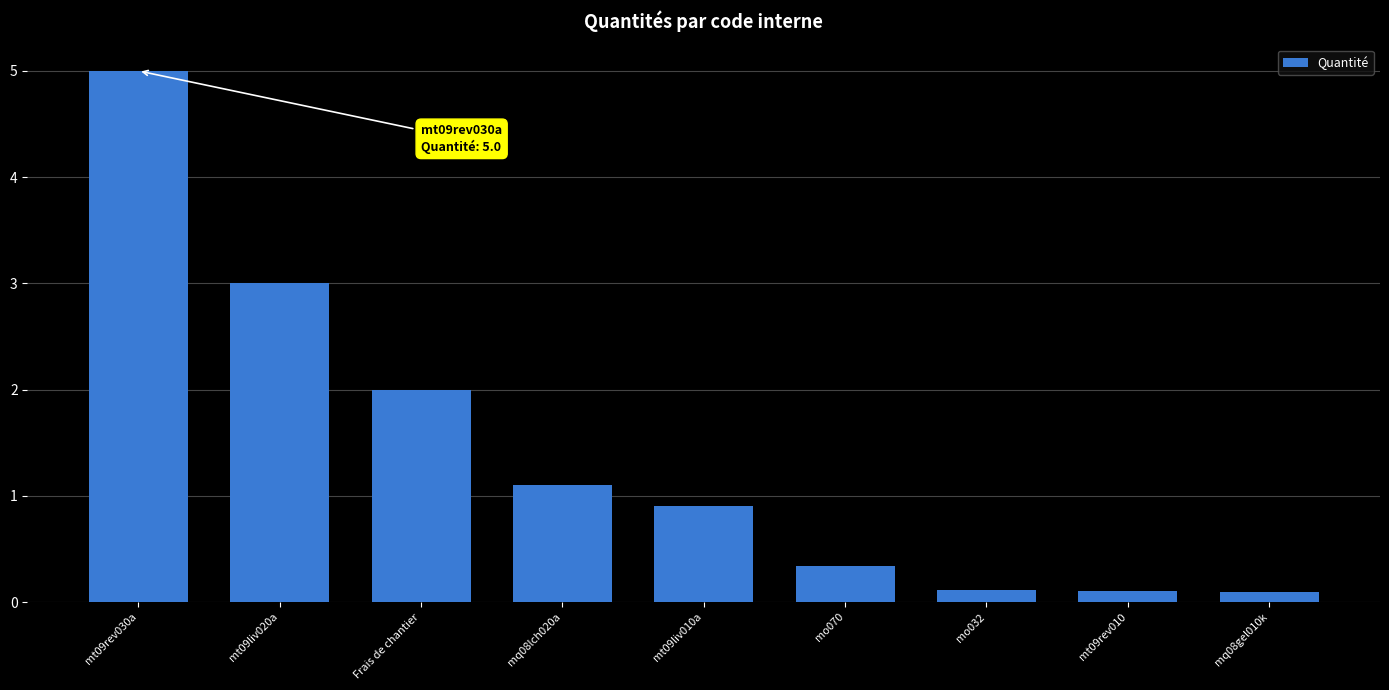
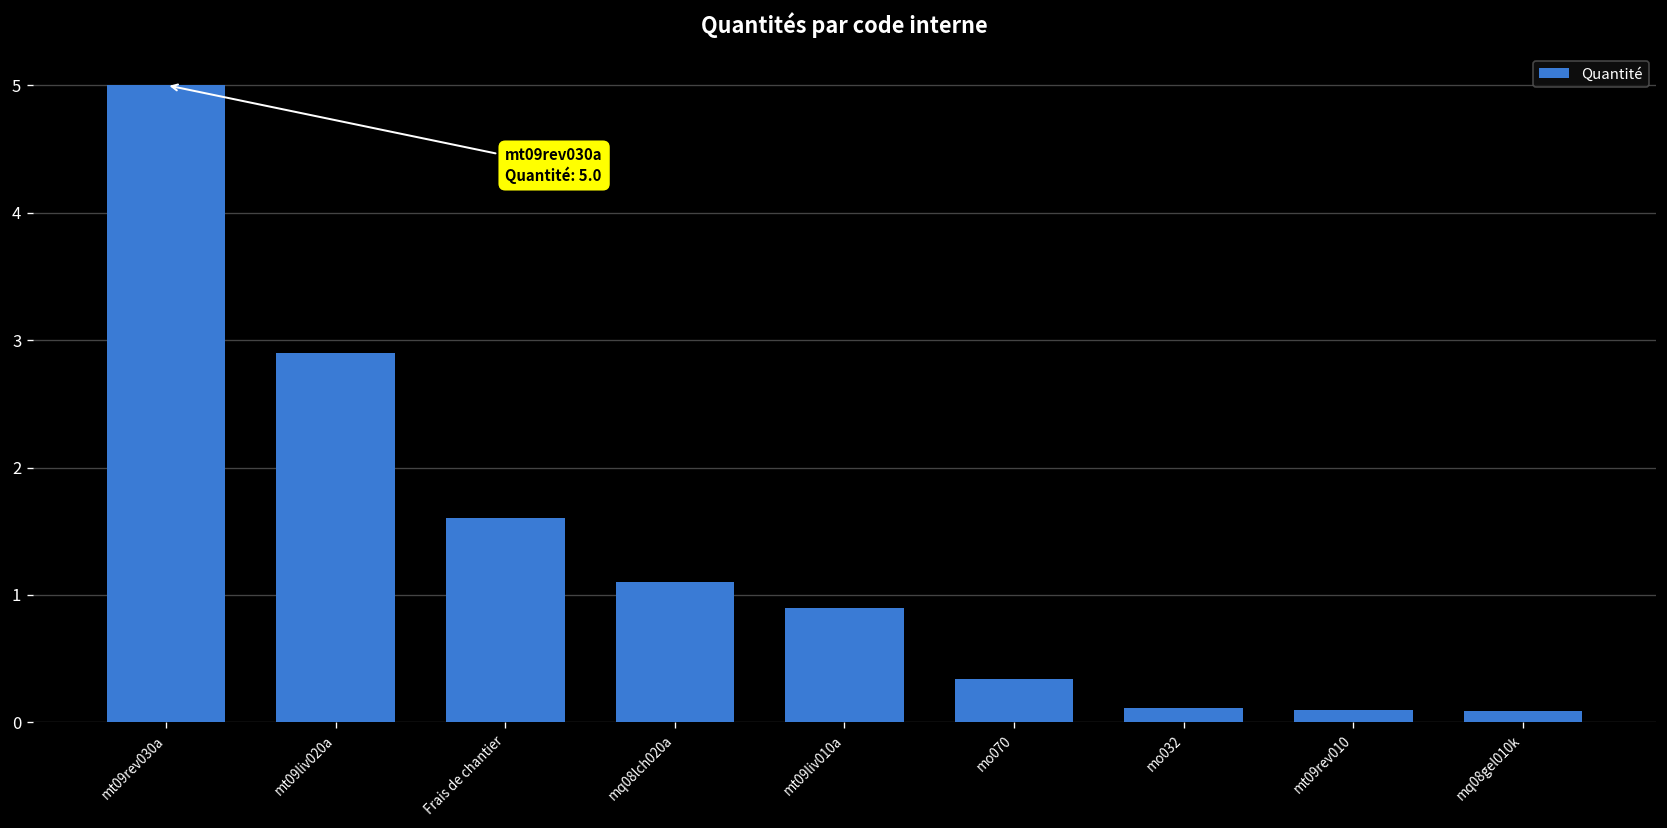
mt09liv020a: 3.0 -> 2.9
Frais de chantier: 2.0 -> 1.6
